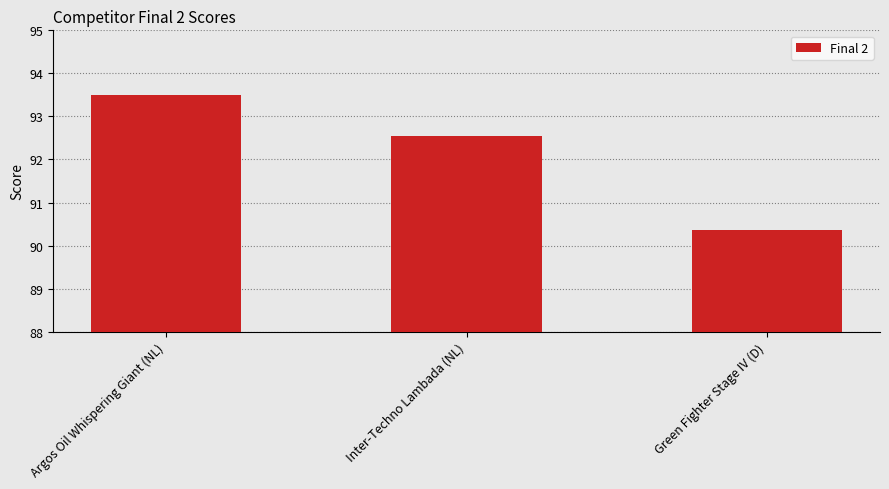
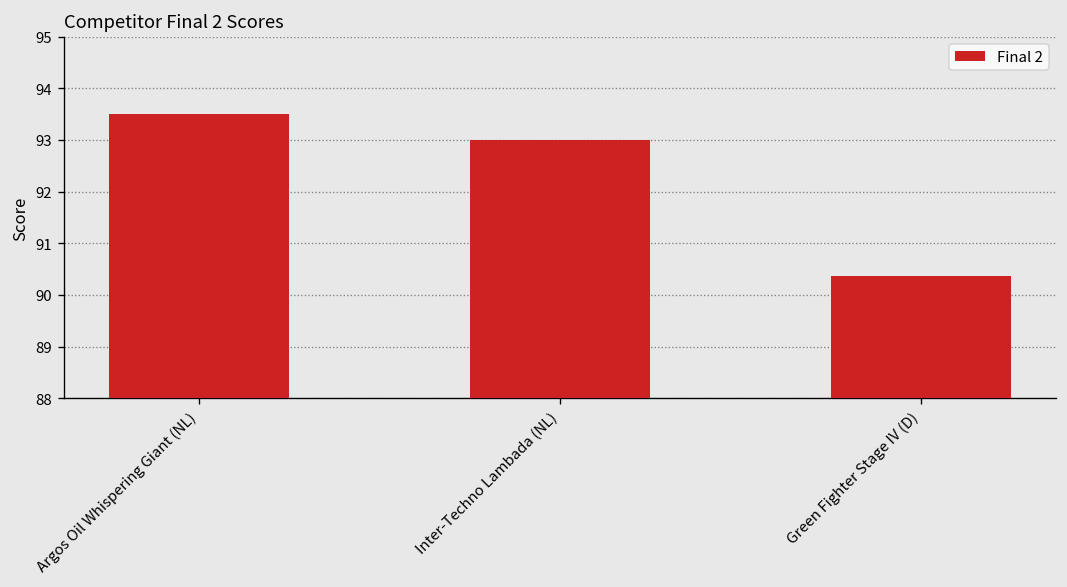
Inter-Techno Lambada (NL): 92.6 -> 93.0
